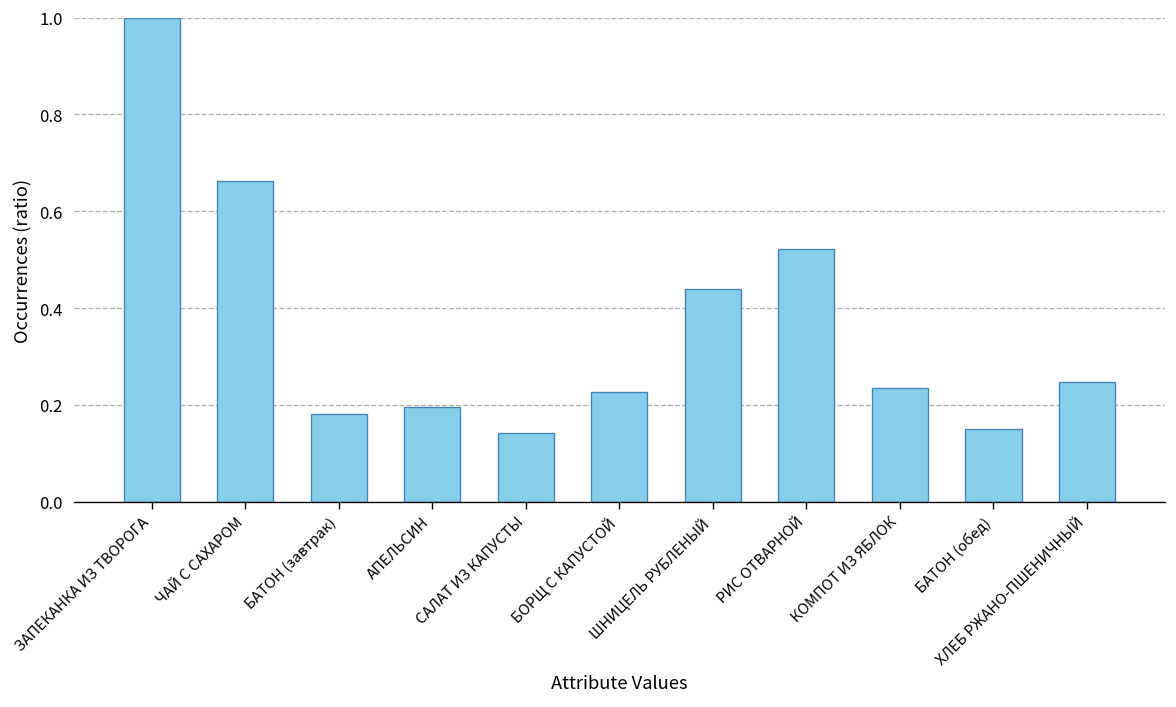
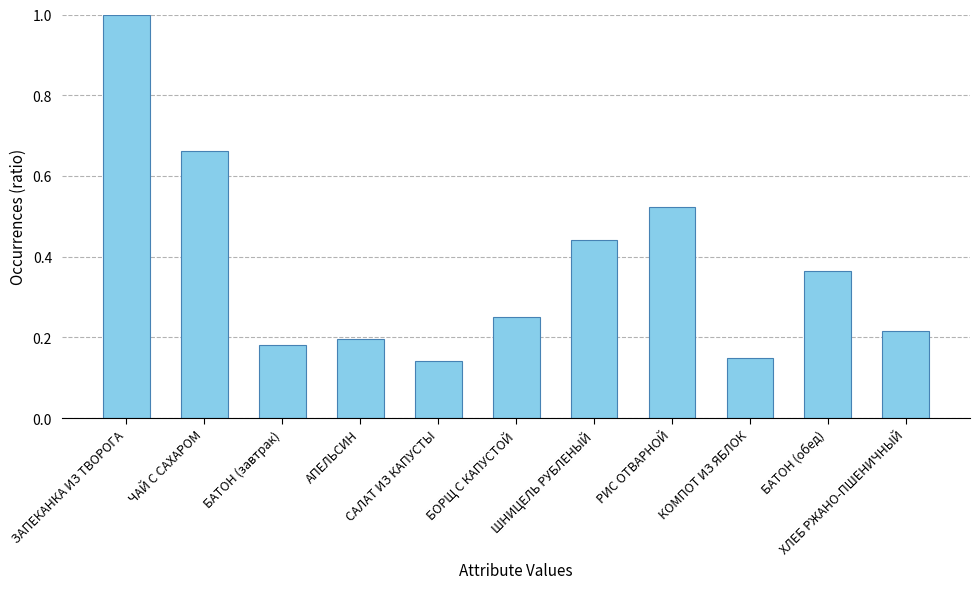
БОРЩ С КАПУСТОЙ: 0.23 -> 0.25
КОМПОТ ИЗ ЯБЛОК: 0.23 -> 0.15
БАТОН (обед): 0.15 -> 0.36
ХЛЕБ РЖАНО-ПШЕНИЧНЫЙ: 0.25 -> 0.22
